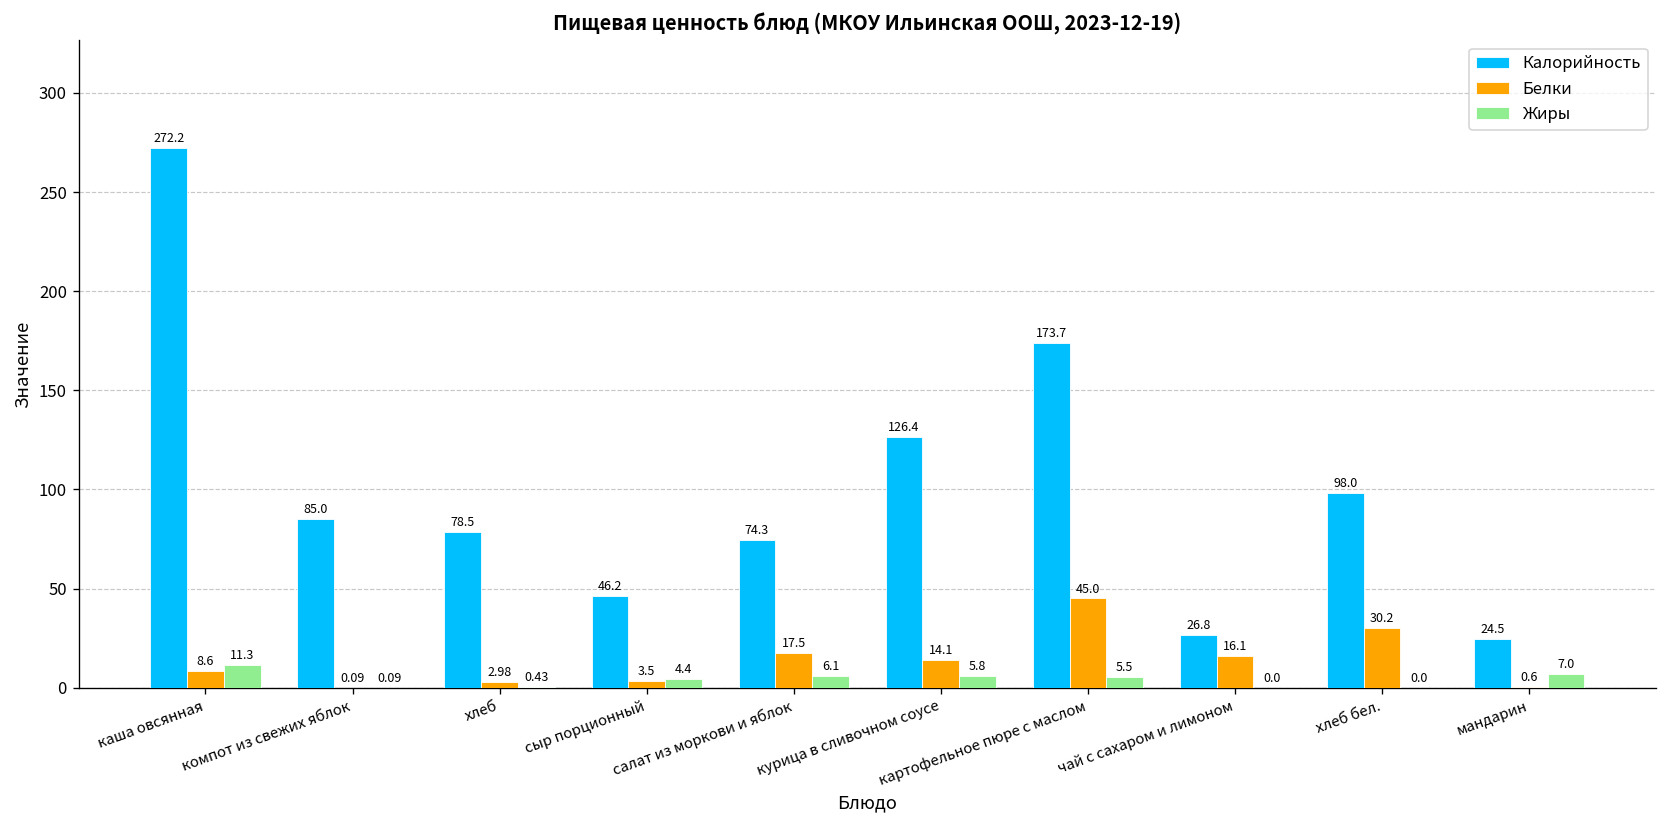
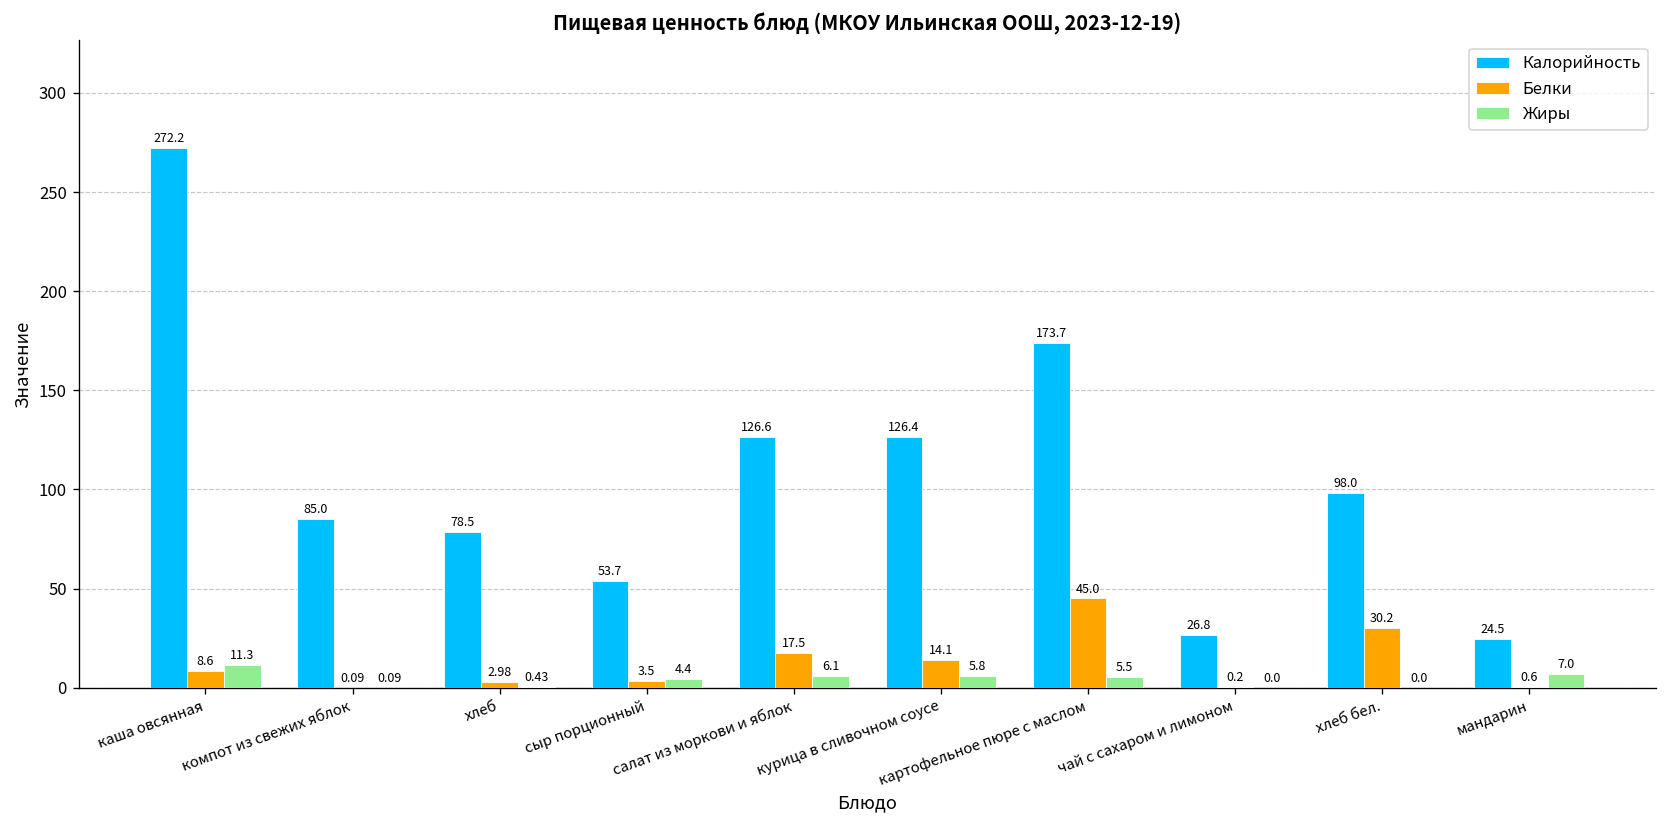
Калорийность, сыр порционный: 46.2 -> 53.7
Калорийность, салат из моркови и яблок: 74.3 -> 126.6
Белки, чай с сахаром и лимоном: 16.1 -> 0.2
